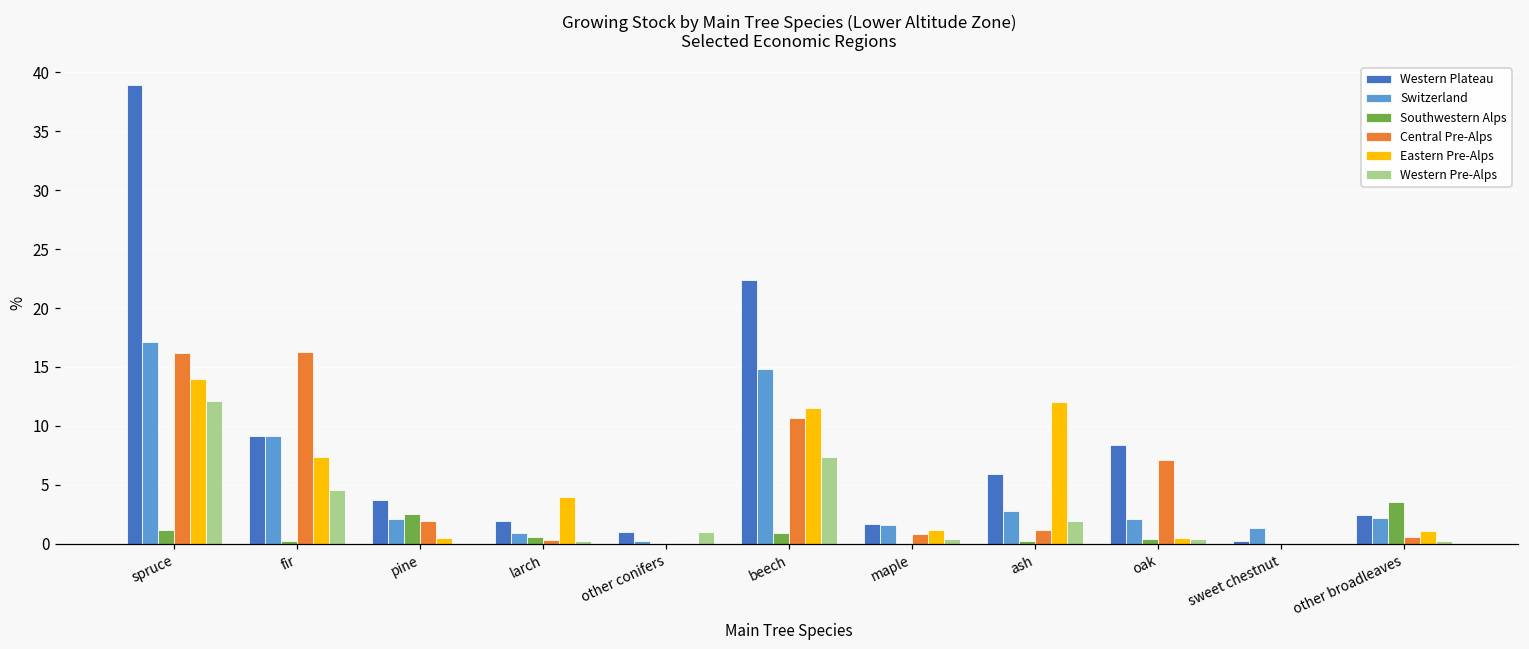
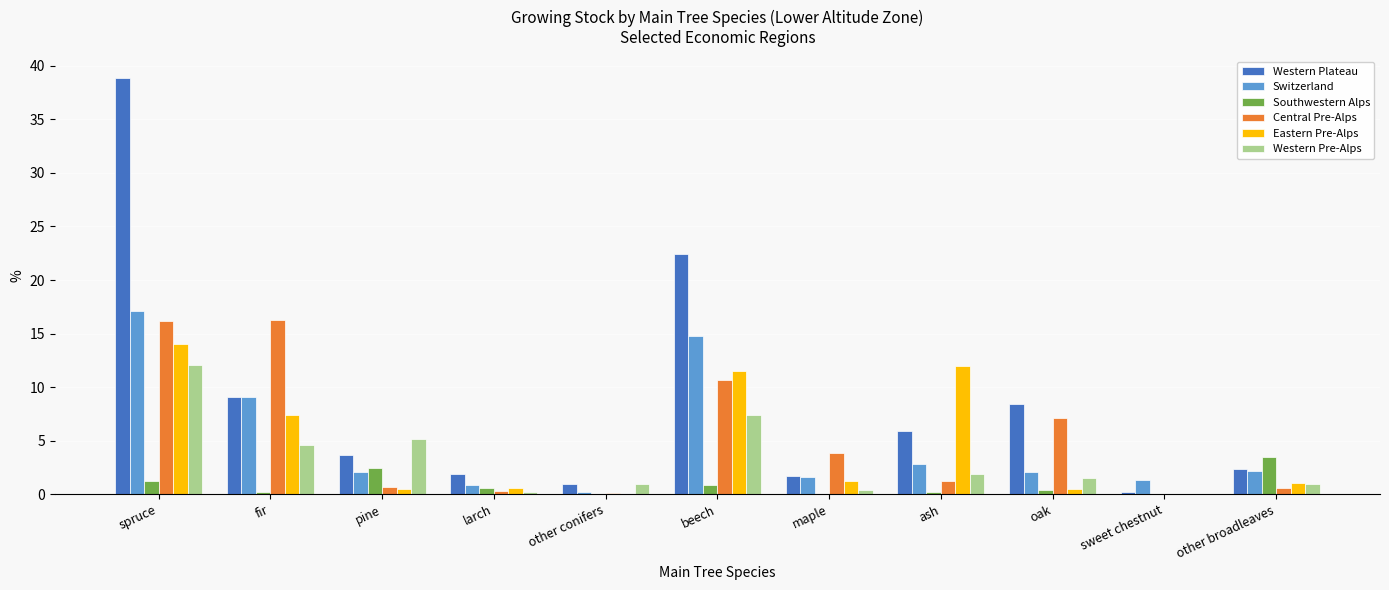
Central Pre-Alps, pine: 1.9 -> 0.7
Western Pre-Alps, pine: 0.0 -> 5.2
Eastern Pre-Alps, larch: 4.0 -> 0.6
Central Pre-Alps, maple: 0.8 -> 3.9
Western Pre-Alps, oak: 0.4 -> 1.5
Western Pre-Alps, other broadleaves: 0.2 -> 1.0
